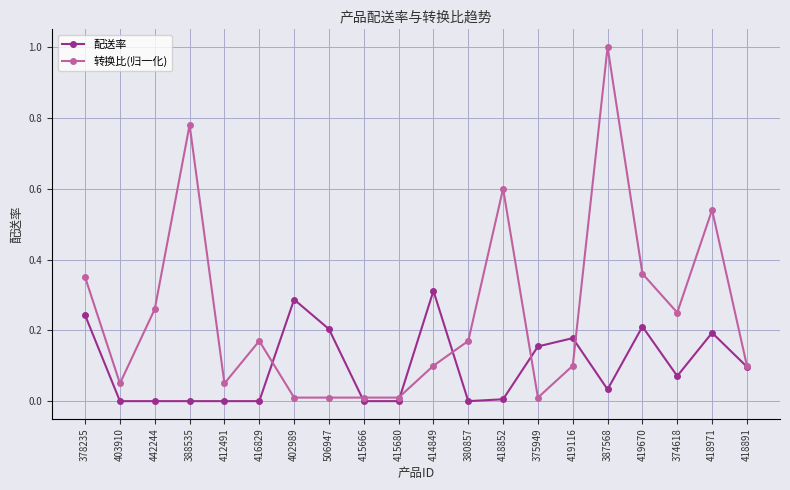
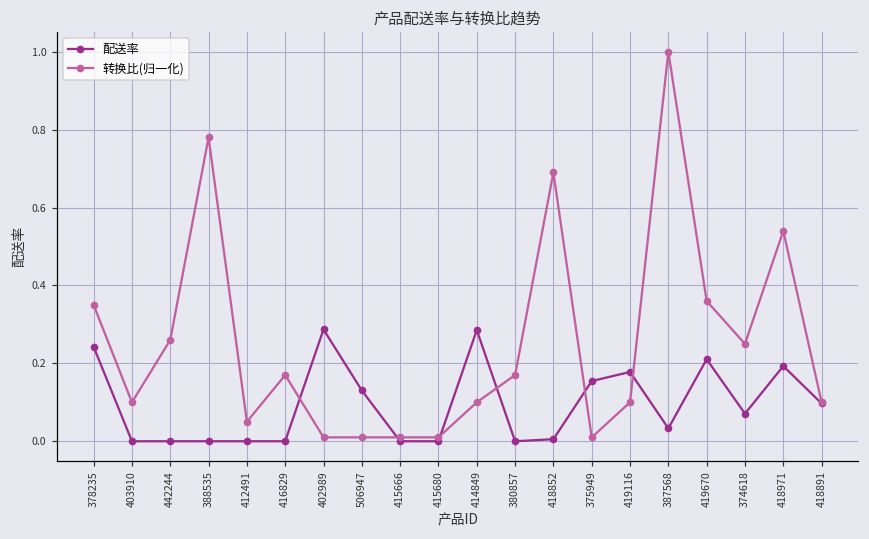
转换比(归一化), 403910: 0.05 -> 0.10
配送率, 506947: 0.20 -> 0.13
配送率, 414849: 0.31 -> 0.29
转换比(归一化), 418852: 0.60 -> 0.69
